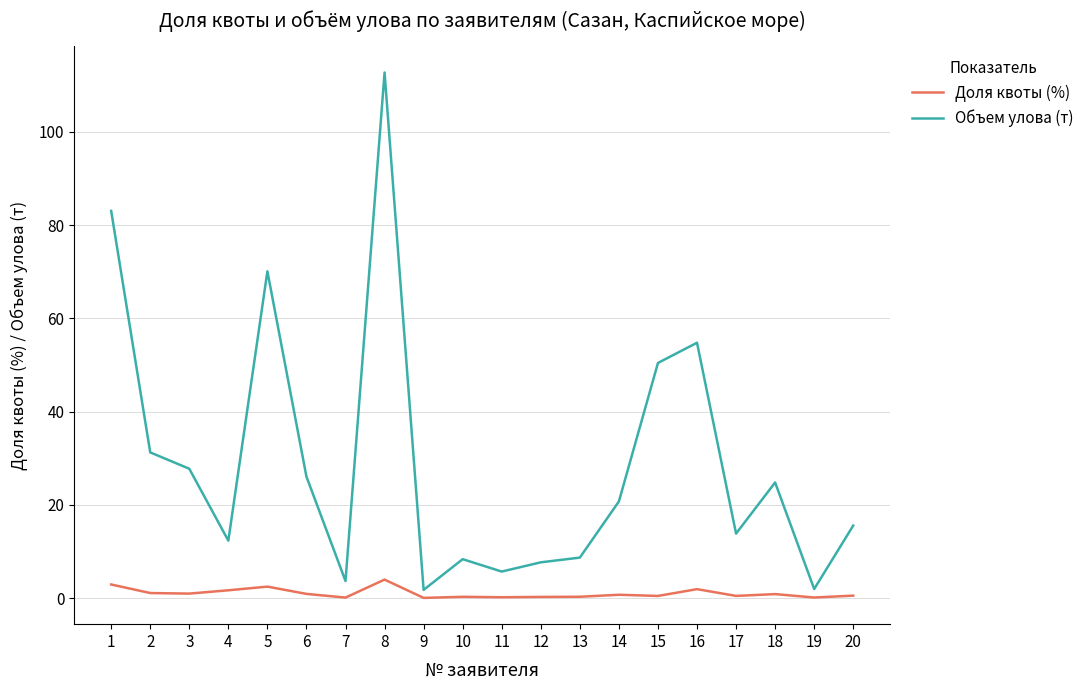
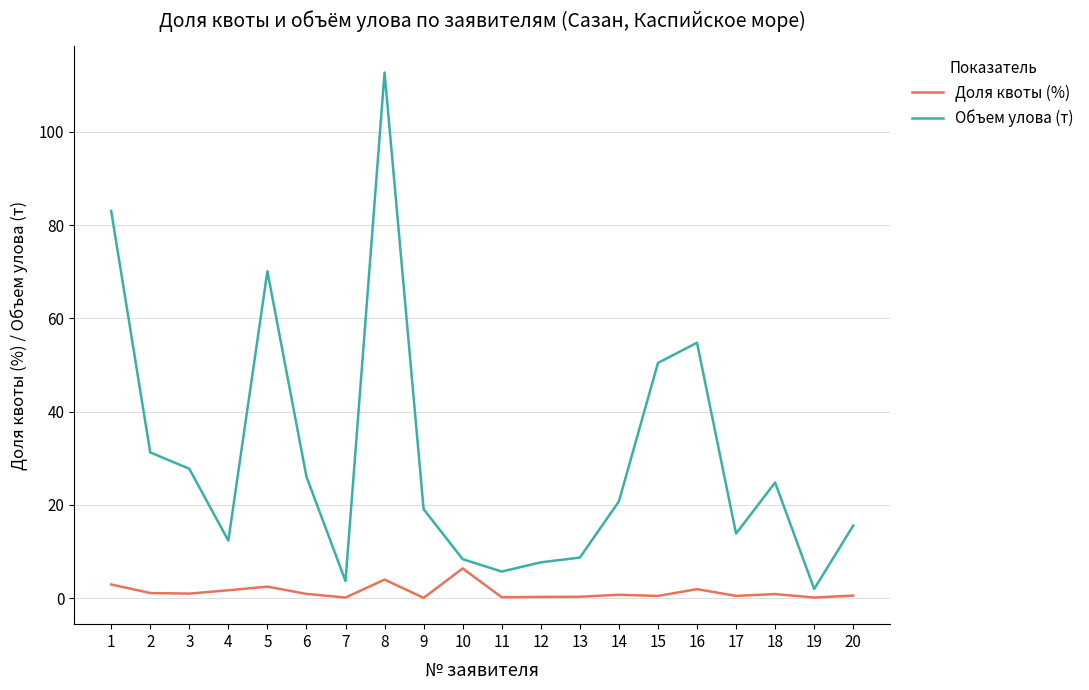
Объем улова (т), 9: 2 -> 19
Доля квоты (%), 10: 0 -> 6
